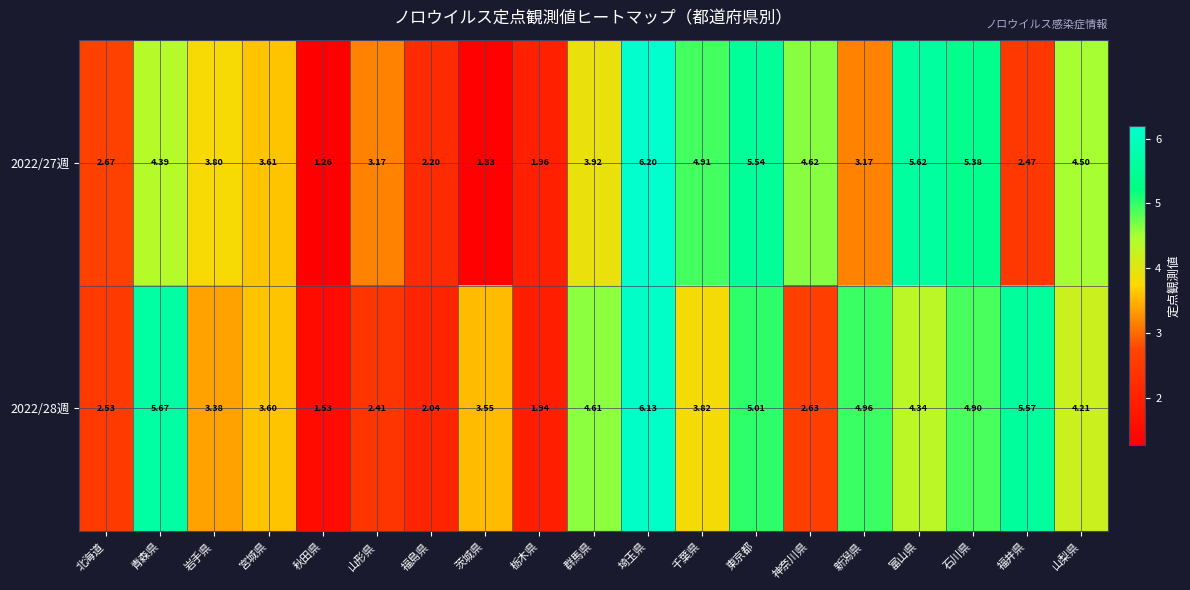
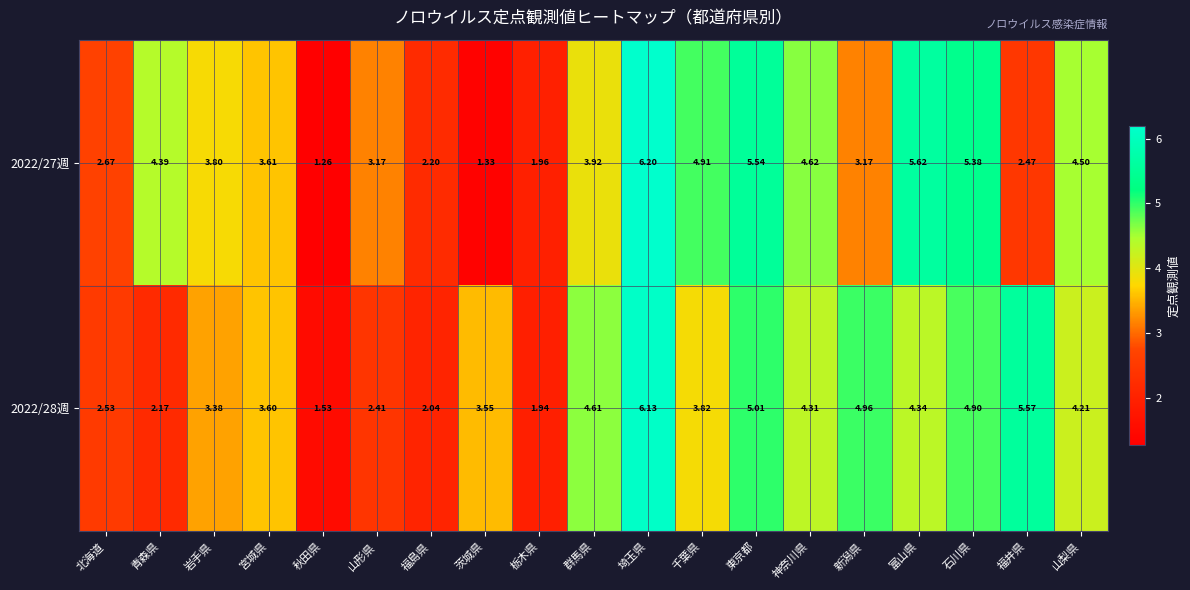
2022/28週, 青森県: 5.67 -> 2.17
2022/28週, 神奈川県: 2.63 -> 4.31
